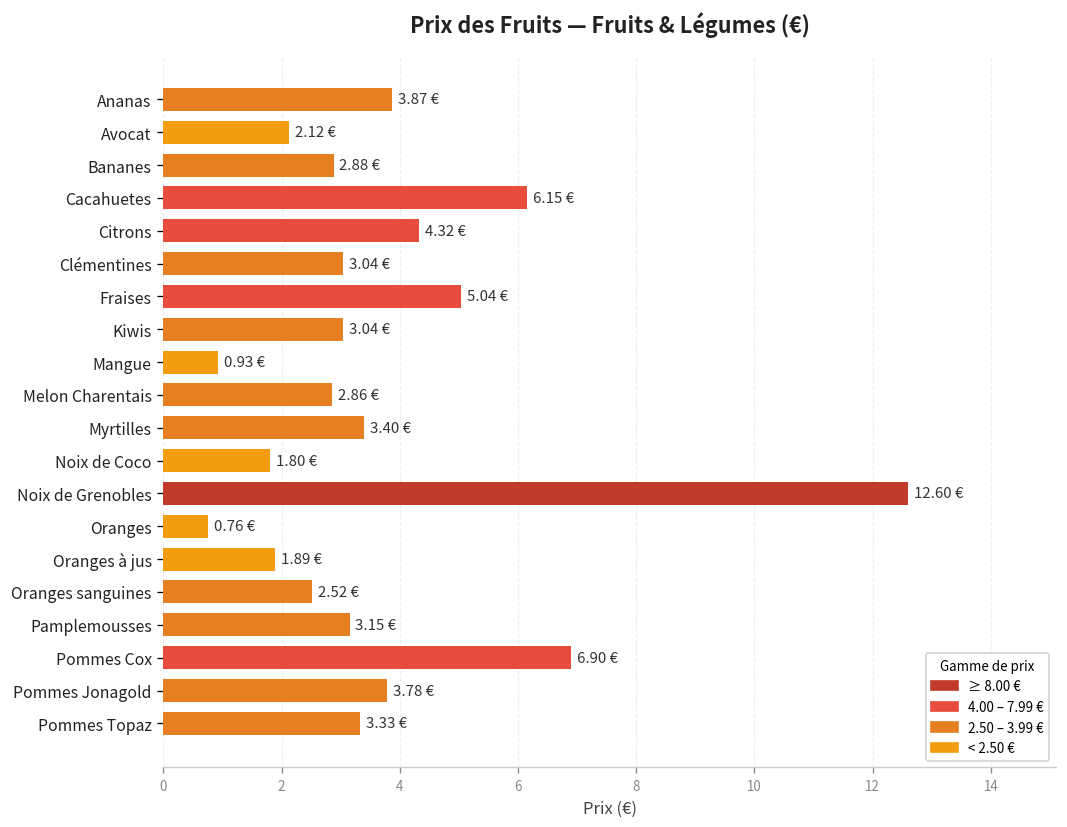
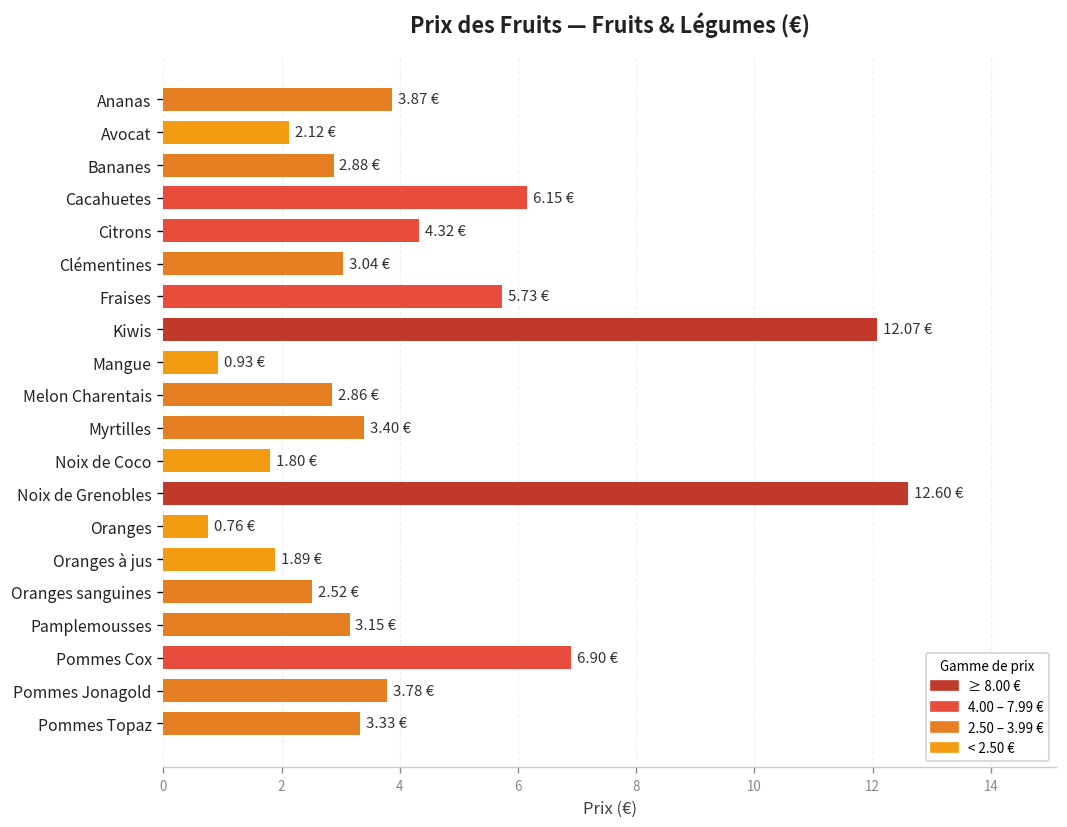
Fraises: 5.04 -> 5.73
Kiwis: 3.04 -> 12.07
